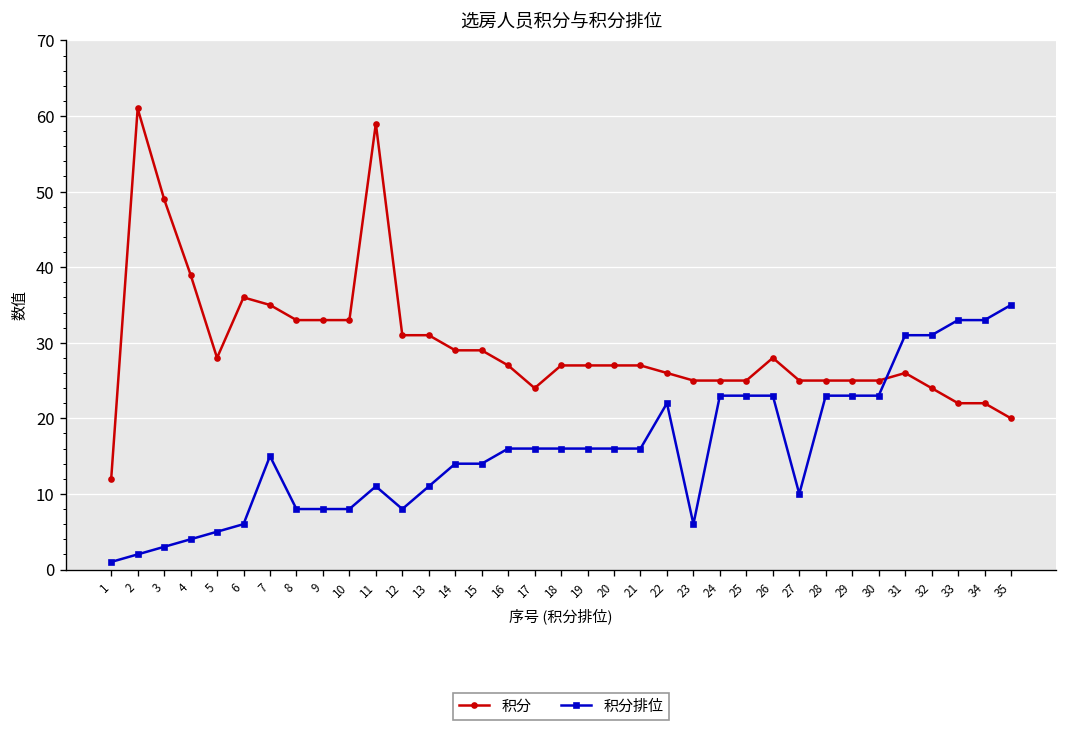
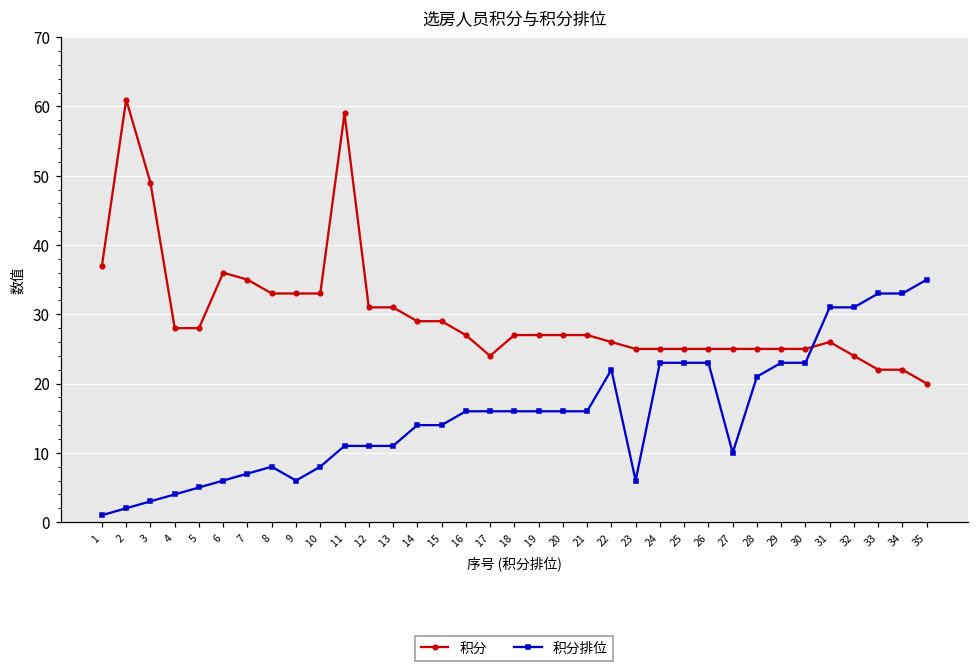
积分, 1: 12 -> 37
积分, 4: 39 -> 28
积分排位, 7: 15 -> 7
积分排位, 9: 8 -> 6
积分排位, 12: 8 -> 11
积分, 26: 28 -> 25
积分排位, 28: 23 -> 21
